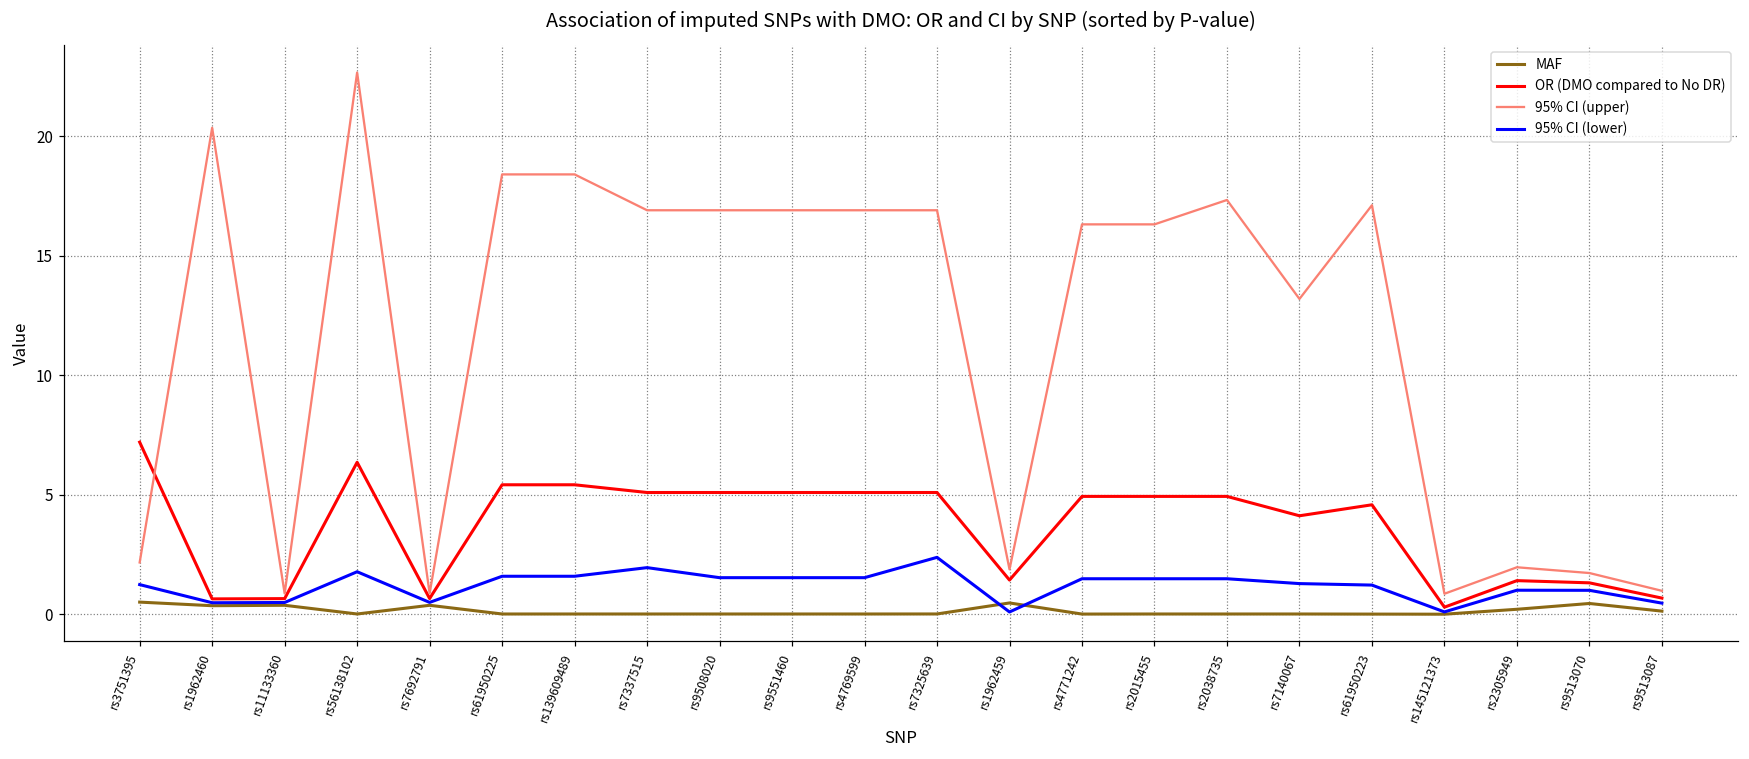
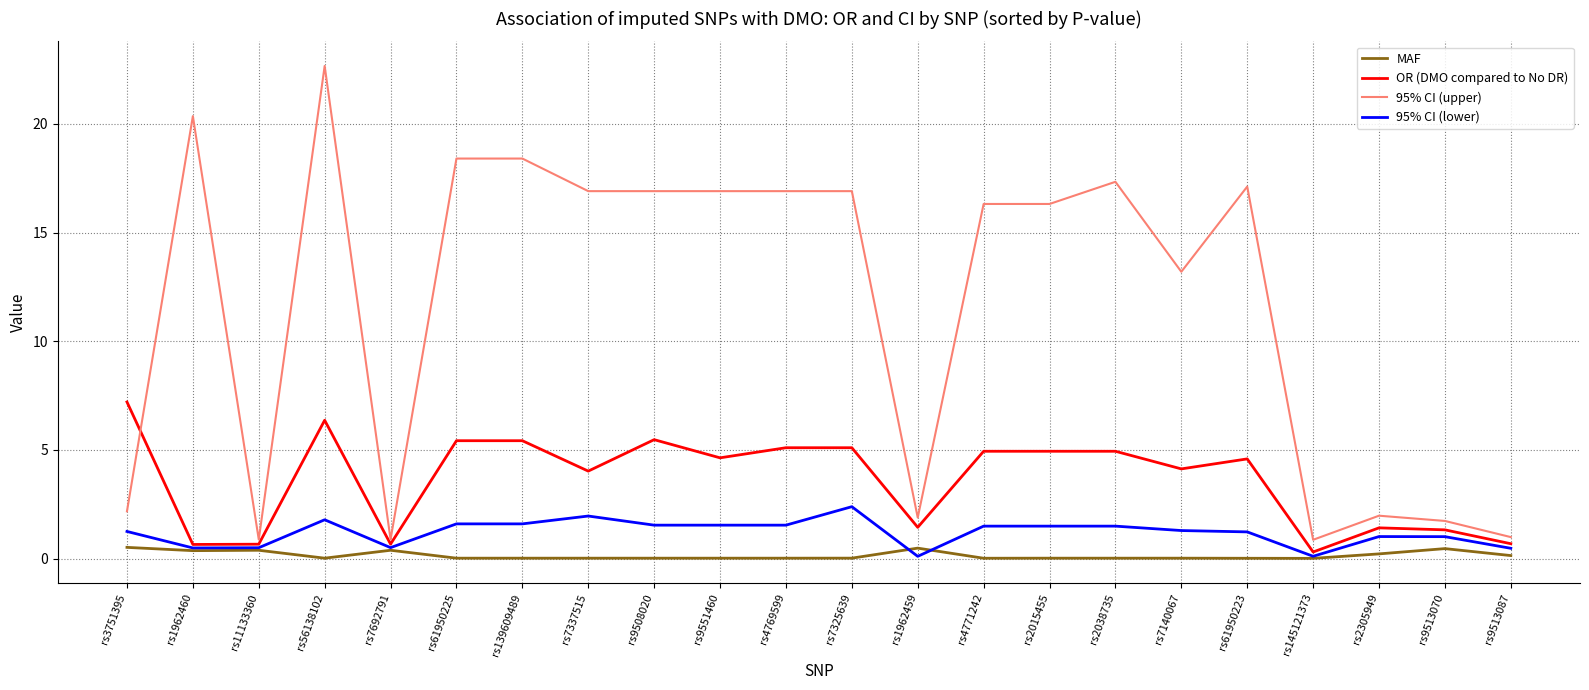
OR (DMO compared to No DR), rs7337515: 5.1 -> 4.0
OR (DMO compared to No DR), rs9508020: 5.1 -> 5.5
OR (DMO compared to No DR), rs9551460: 5.1 -> 4.6
